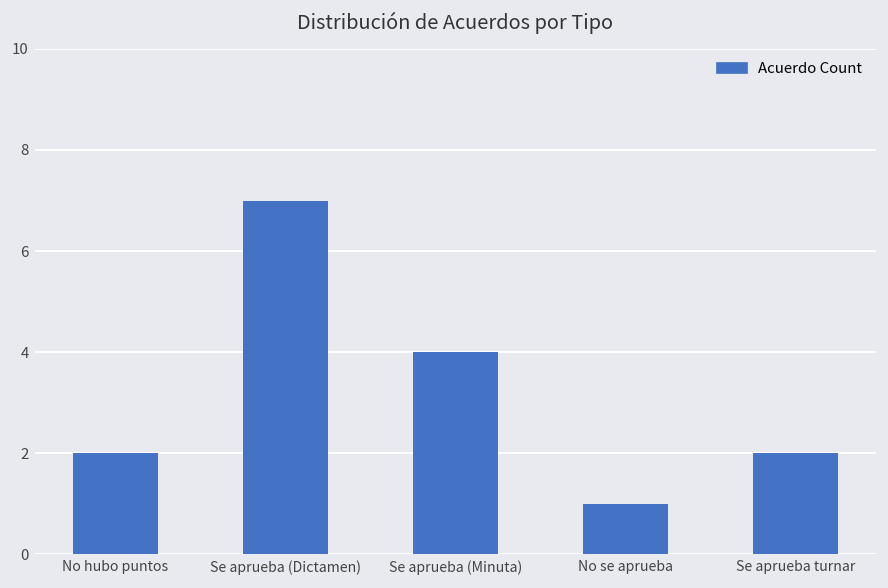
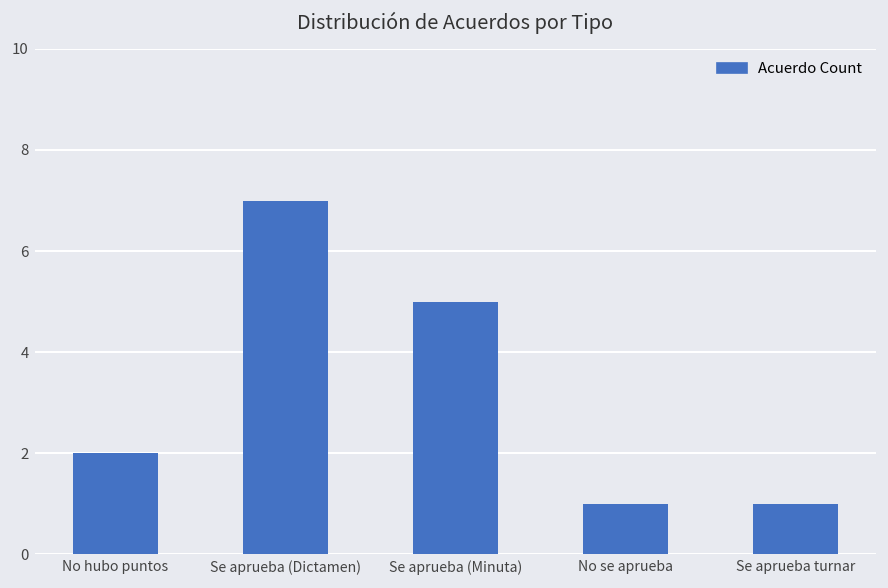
Se aprueba (Minuta): 4 -> 5
Se aprueba turnar: 2 -> 1
